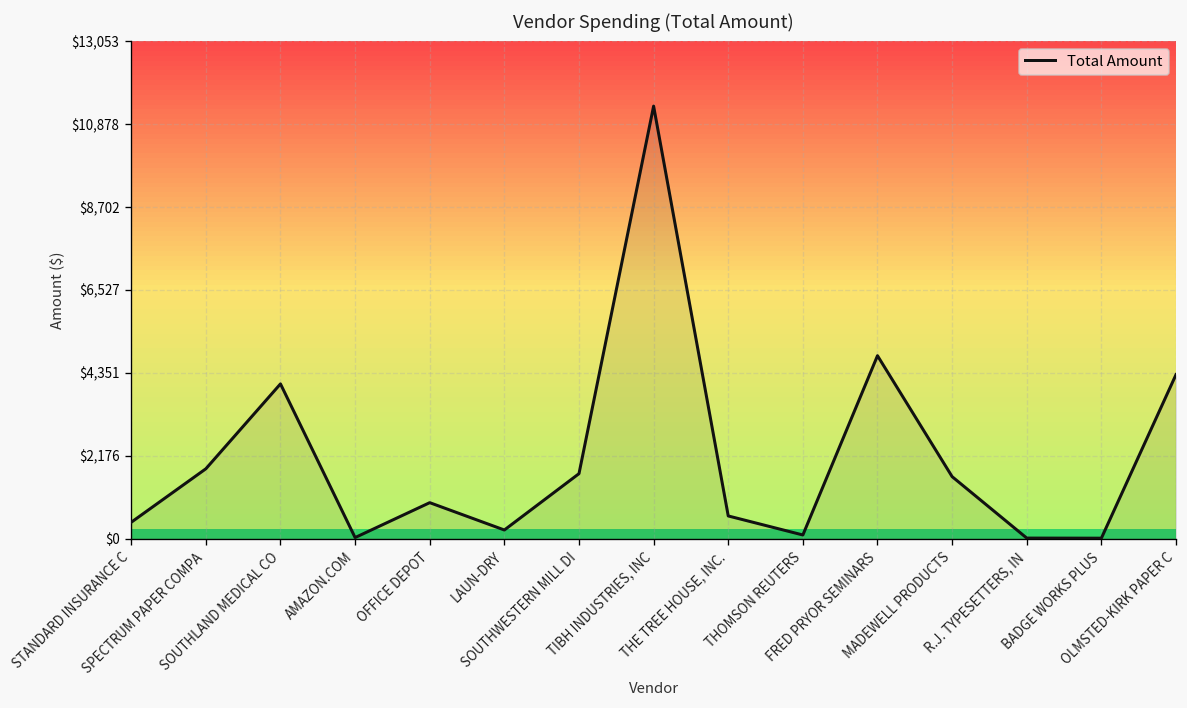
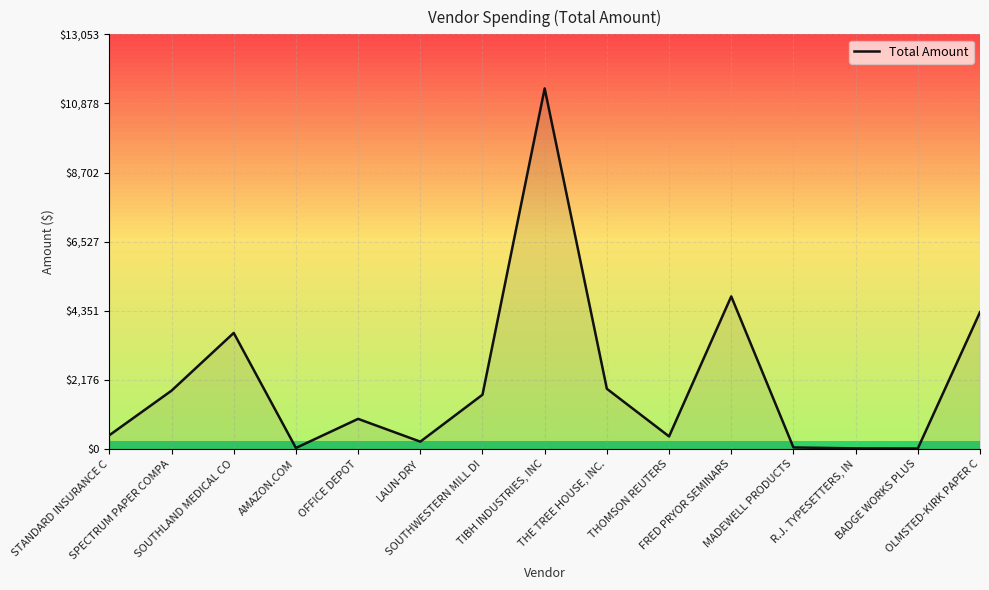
SOUTHLAND MEDICAL CO: $4,100 -> $3,700
THE TREE HOUSE, INC.: $600 -> $1,900
THOMSON REUTERS: $100 -> $400
MADEWELL PRODUCTS: $1,600 -> $0
